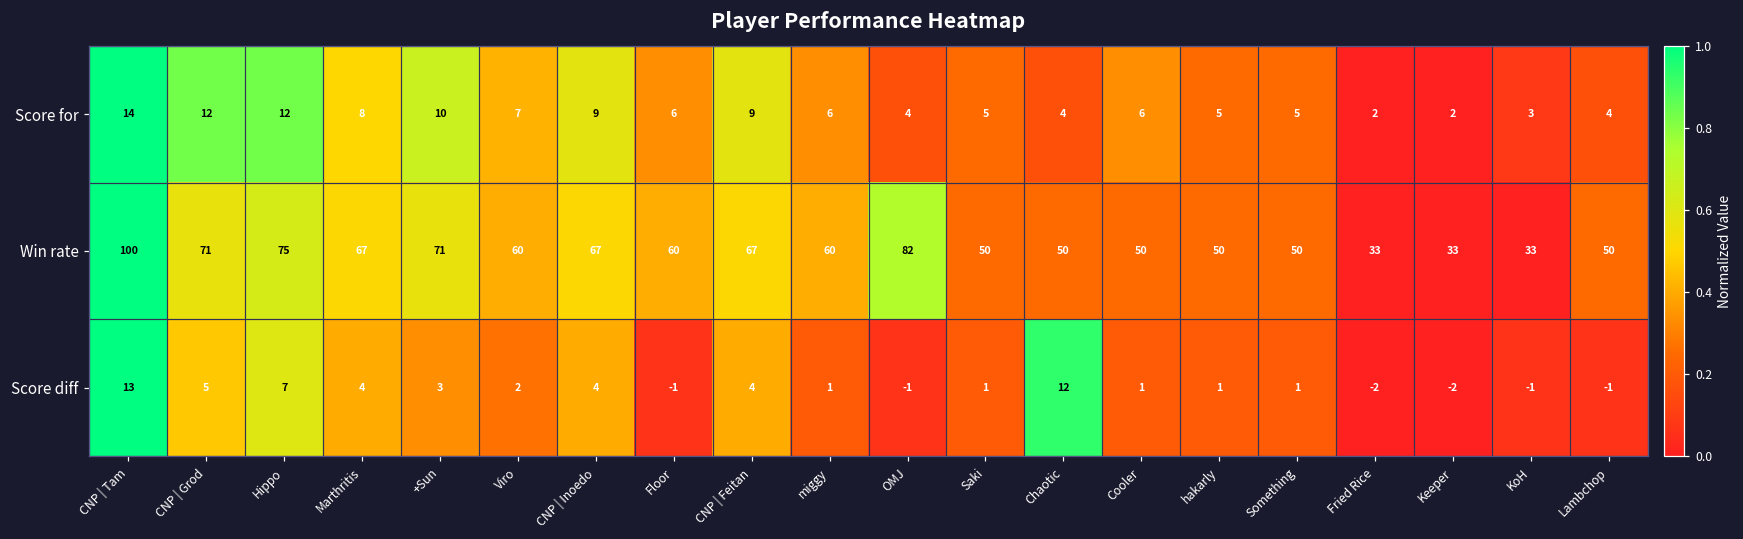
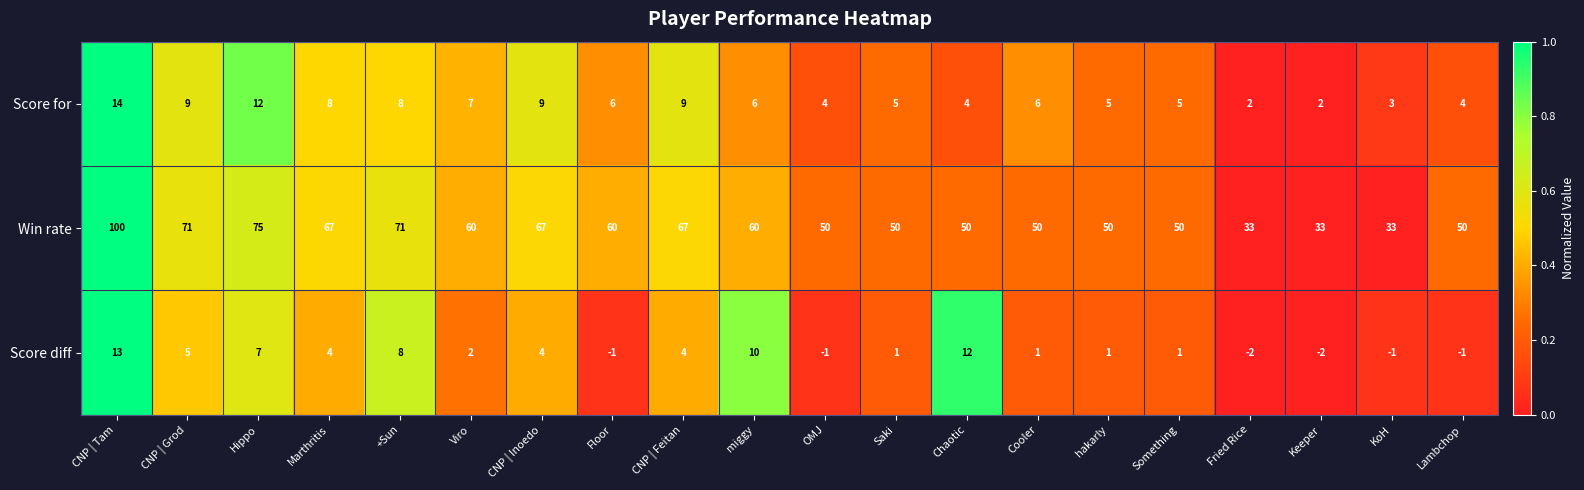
Score for, CNP | Grod: 12 -> 9
Score for, +Sun: 10 -> 8
Win rate, OMJ: 82 -> 50
Score diff, +Sun: 3 -> 8
Score diff, miggy: 1 -> 10
